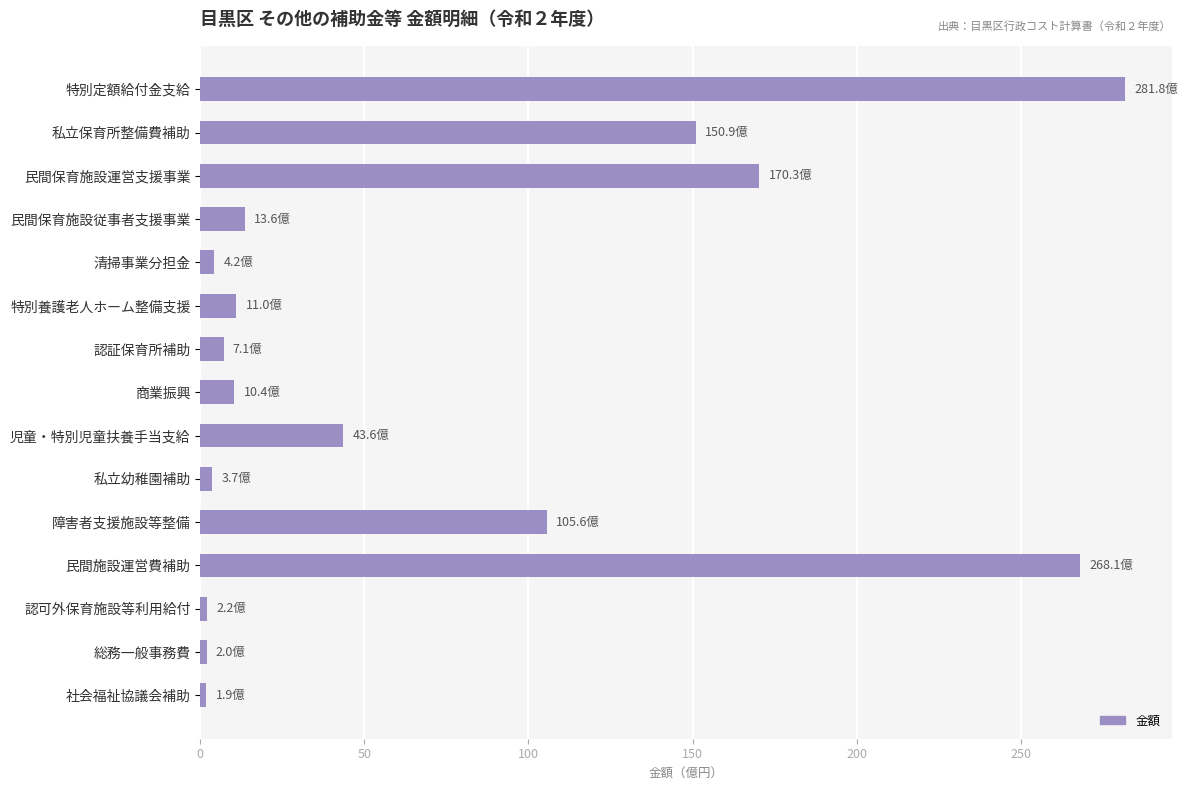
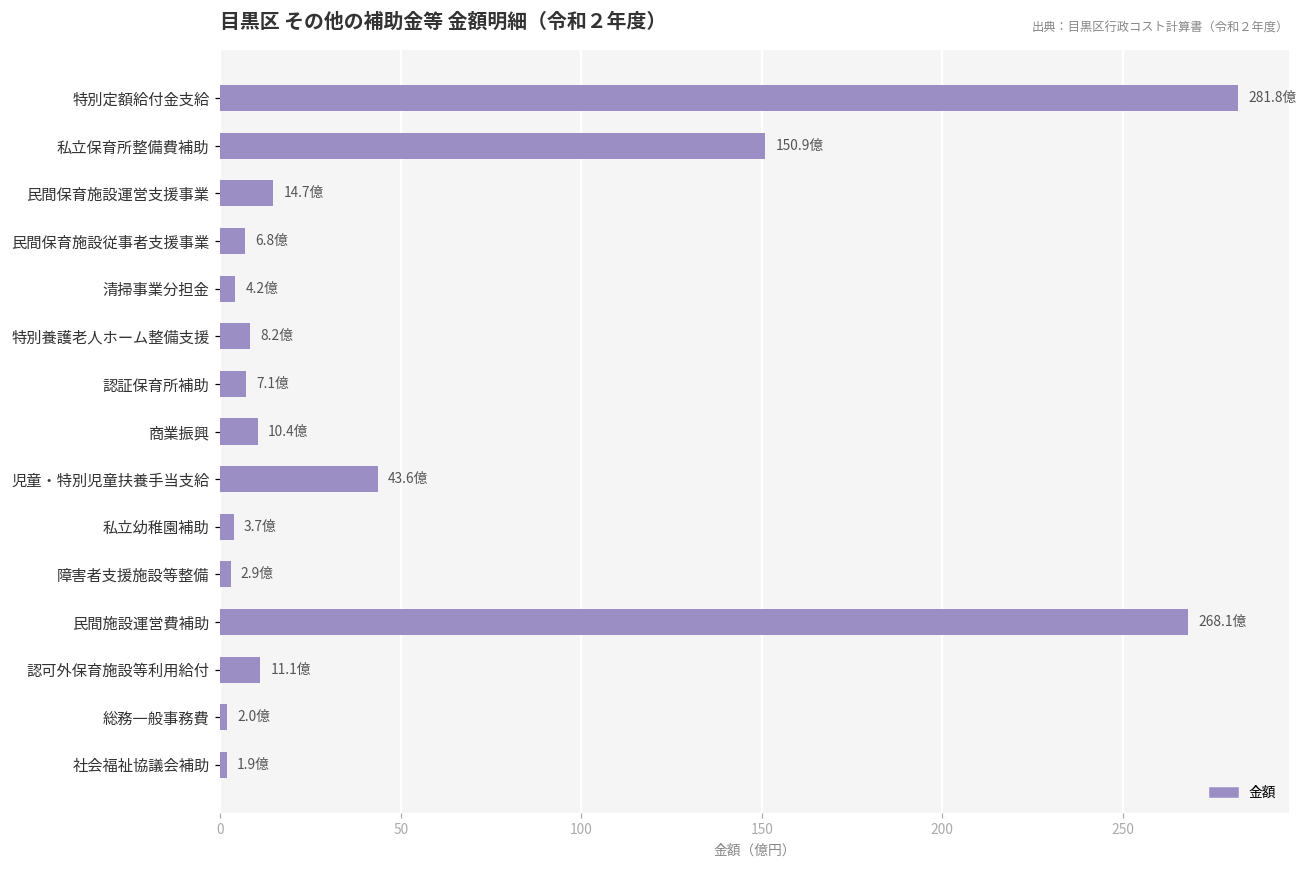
民間保育施設運営支援事業: 170.3億 -> 14.7億
民間保育施設従事者支援事業: 13.6億 -> 6.8億
特別養護老人ホーム整備支援: 11.0億 -> 8.2億
障害者支援施設等整備: 105.6億 -> 2.9億
認可外保育施設等利用給付: 2.2億 -> 11.1億
